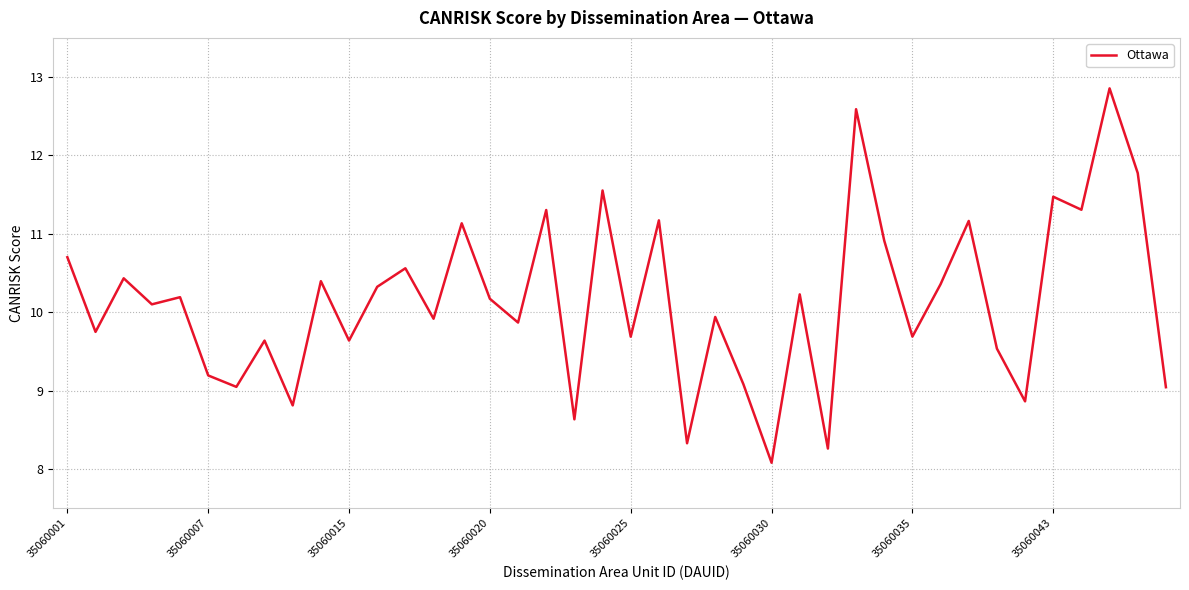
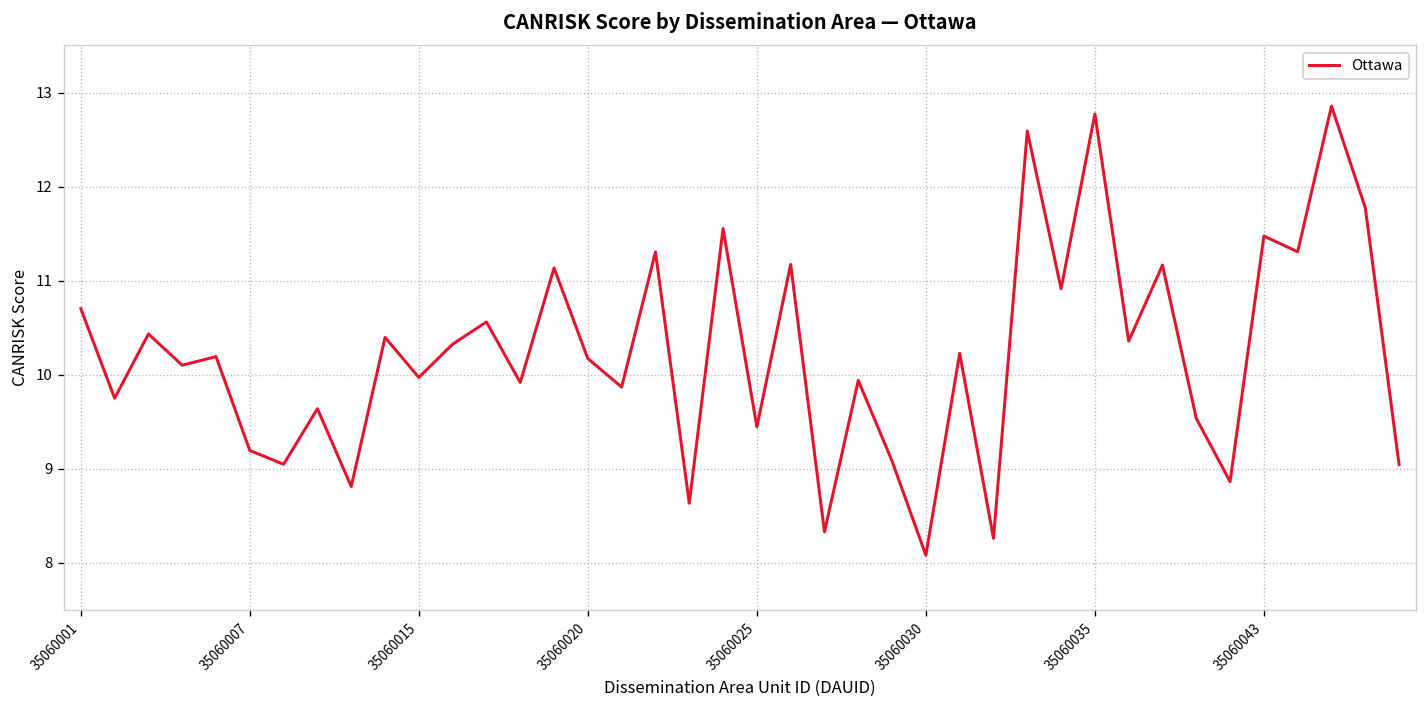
35060015: 9.6 -> 10.0
35060025: 9.7 -> 9.4
35060035: 9.7 -> 12.8
